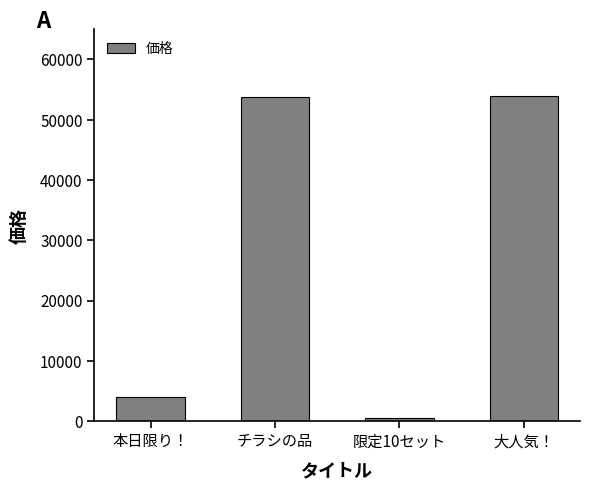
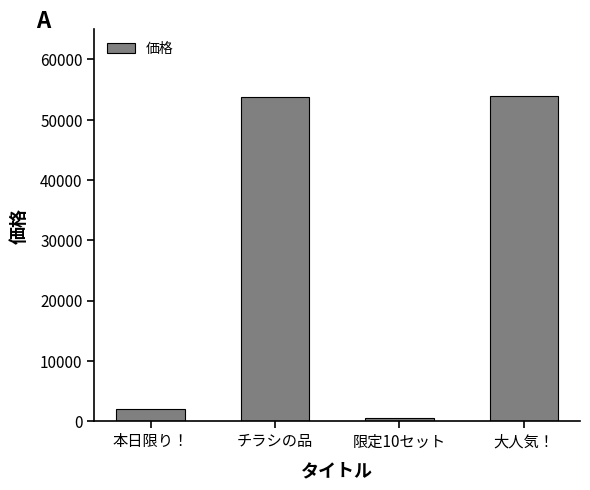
本日限り！: 4000 -> 2000
